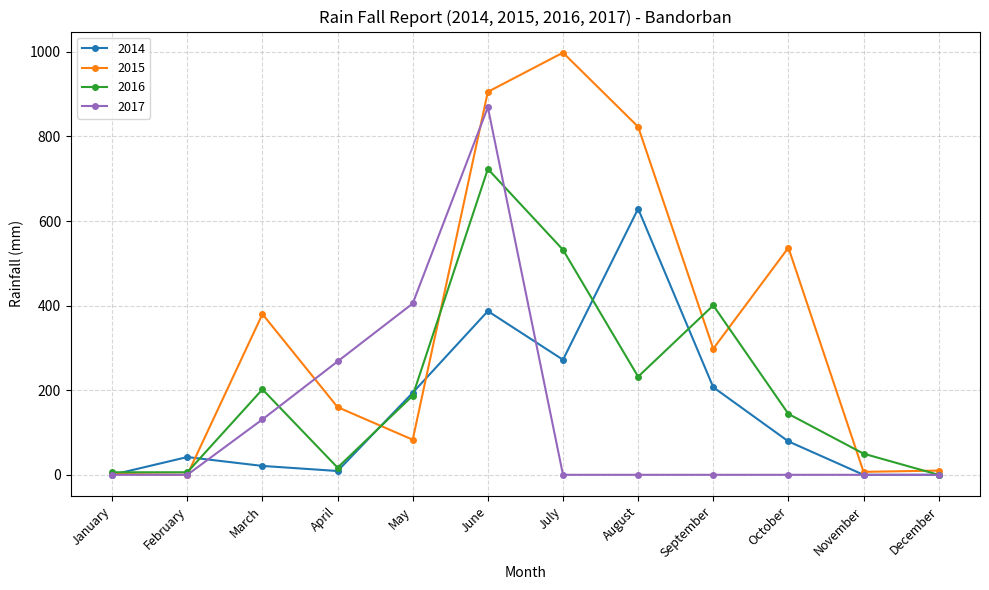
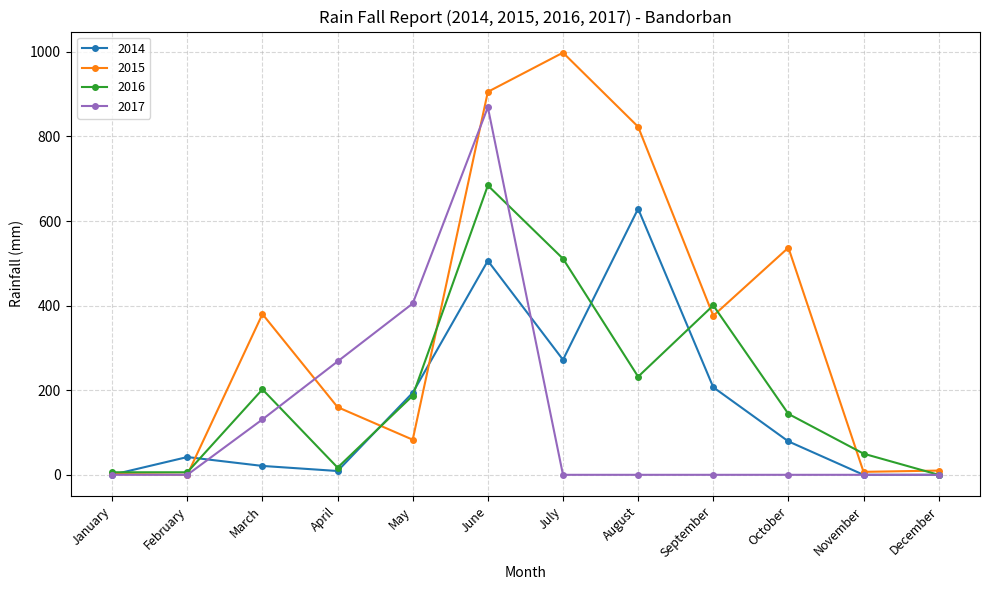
2014, June: 390 -> 510
2016, June: 720 -> 680
2016, July: 530 -> 510
2015, September: 300 -> 380
